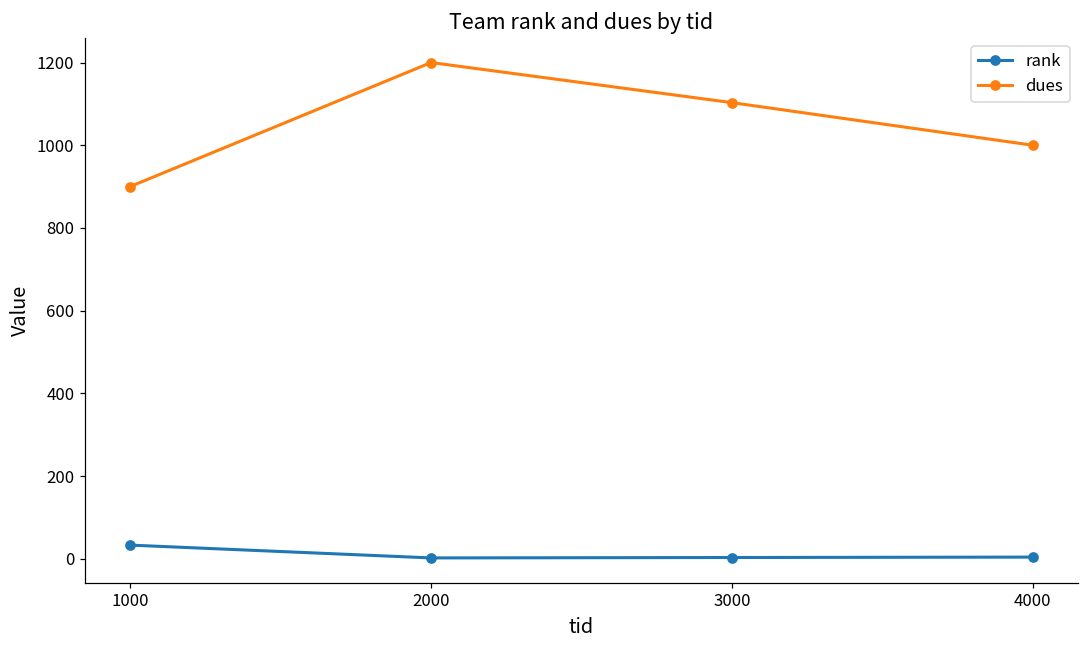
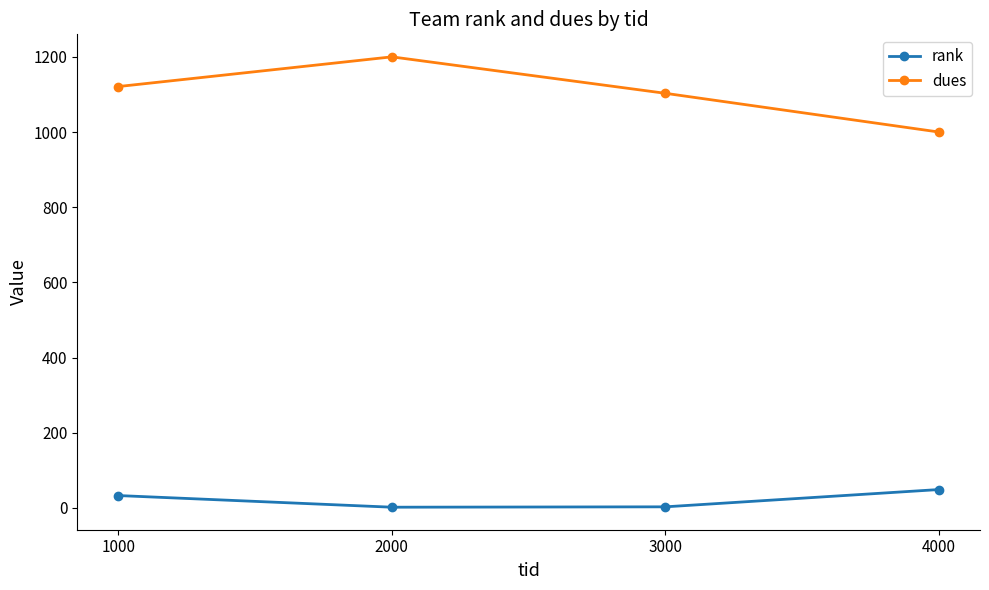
dues, 1000: 900 -> 1120
rank, 4000: 0 -> 50
